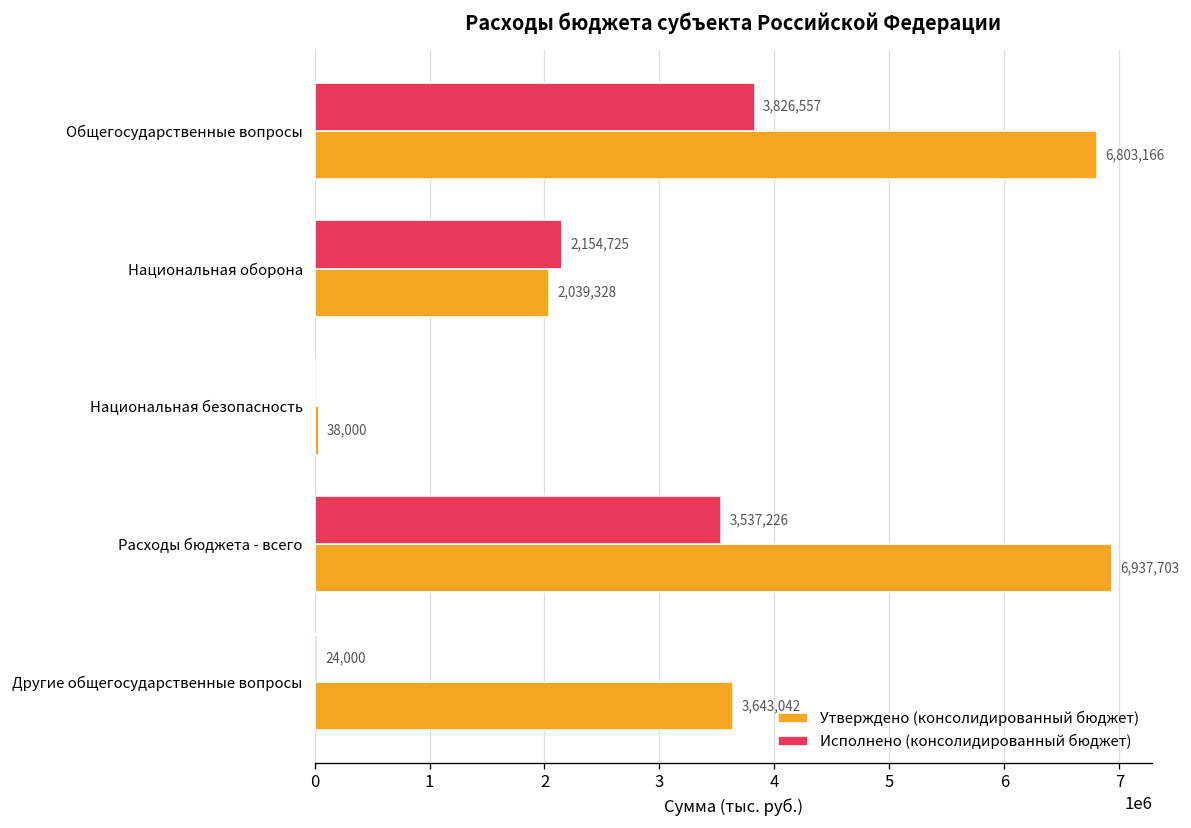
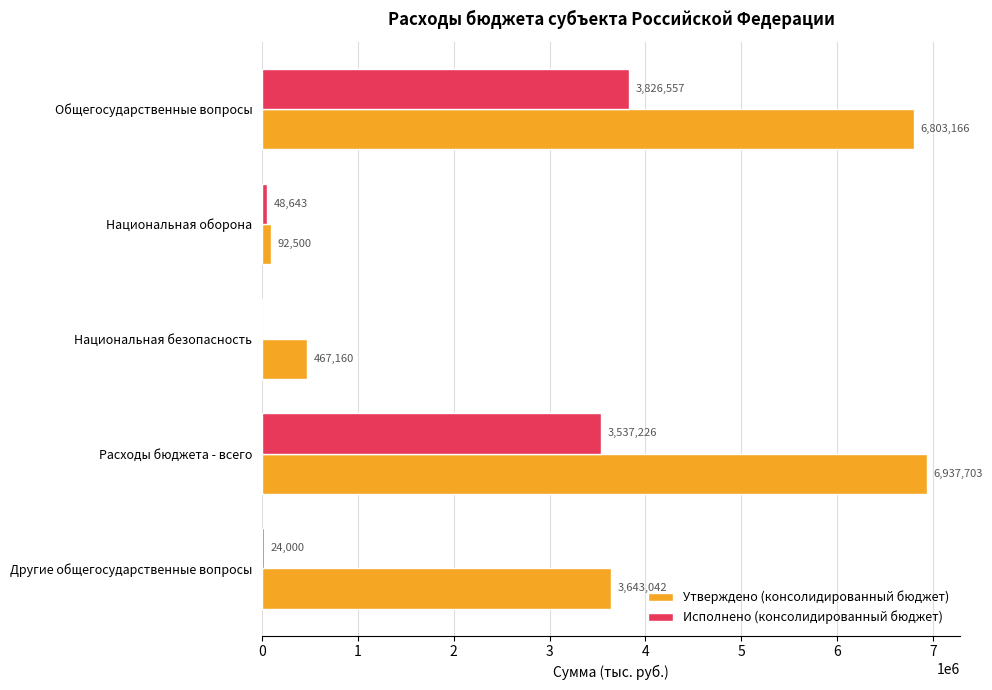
Исполнено (консолидированный бюджет), Национальная оборона: 2,154,725 -> 48,643
Утверждено (консолидированный бюджет), Национальная оборона: 2,039,328 -> 92,500
Утверждено (консолидированный бюджет), Национальная безопасность: 38,000 -> 467,160
